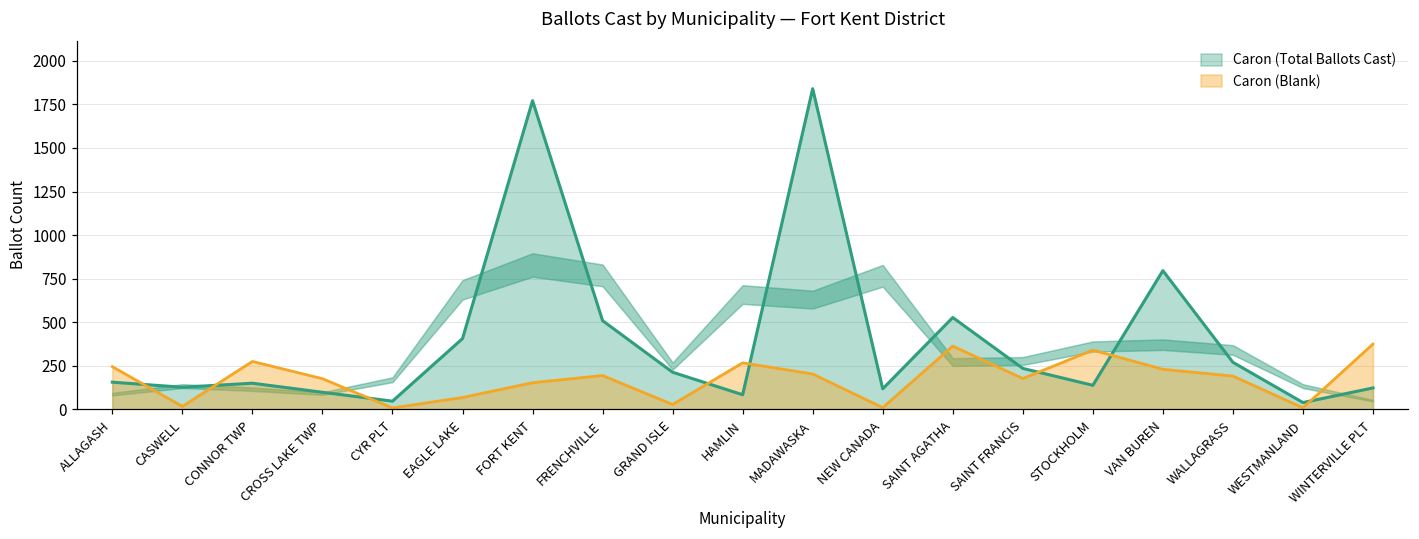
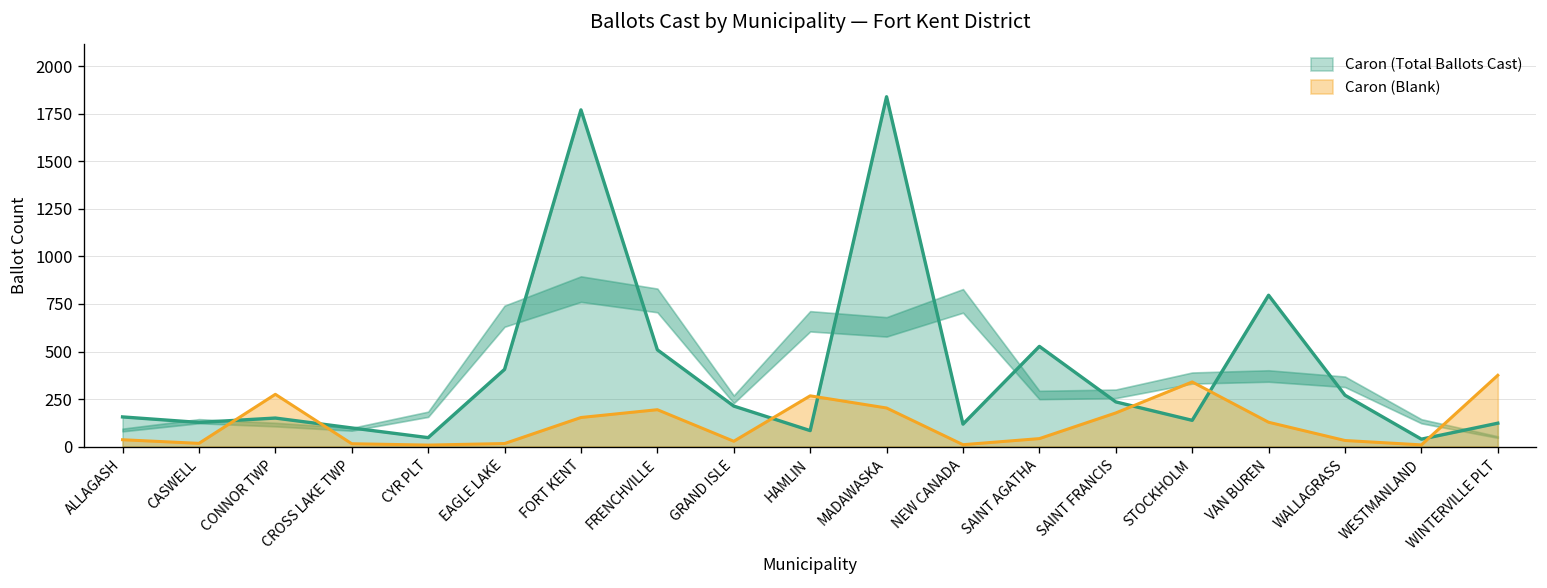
Caron (Blank), ALLAGASH: 250 -> 40
Caron (Blank), CROSS LAKE TWP: 180 -> 20
Caron (Blank), EAGLE LAKE: 70 -> 20
Caron (Blank), SAINT AGATHA: 360 -> 40
Caron (Blank), VAN BUREN: 230 -> 130
Caron (Blank), WALLAGRASS: 190 -> 30
